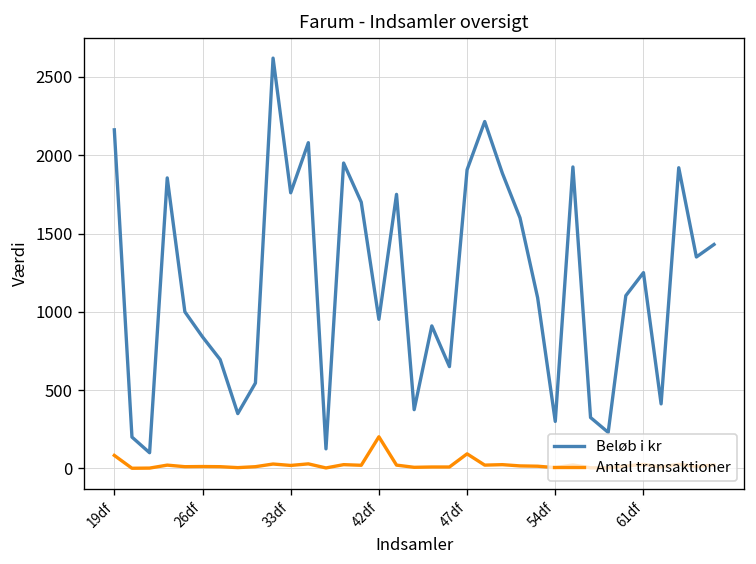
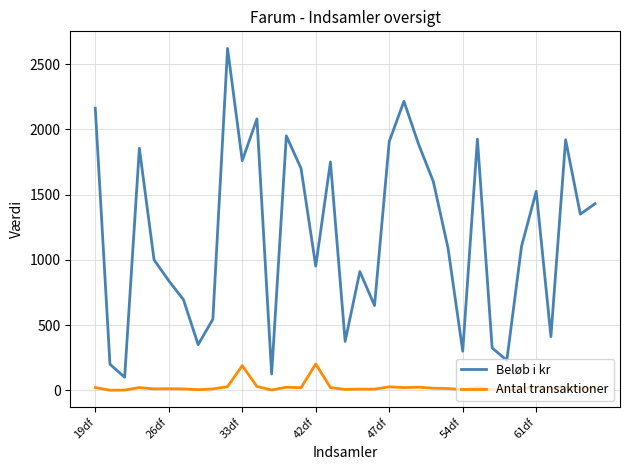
Antal transaktioner, 19df: 80 -> 20
Antal transaktioner, 33df: 20 -> 190
Antal transaktioner, 47df: 90 -> 30
Beløb i kr, 61df: 1250 -> 1530
